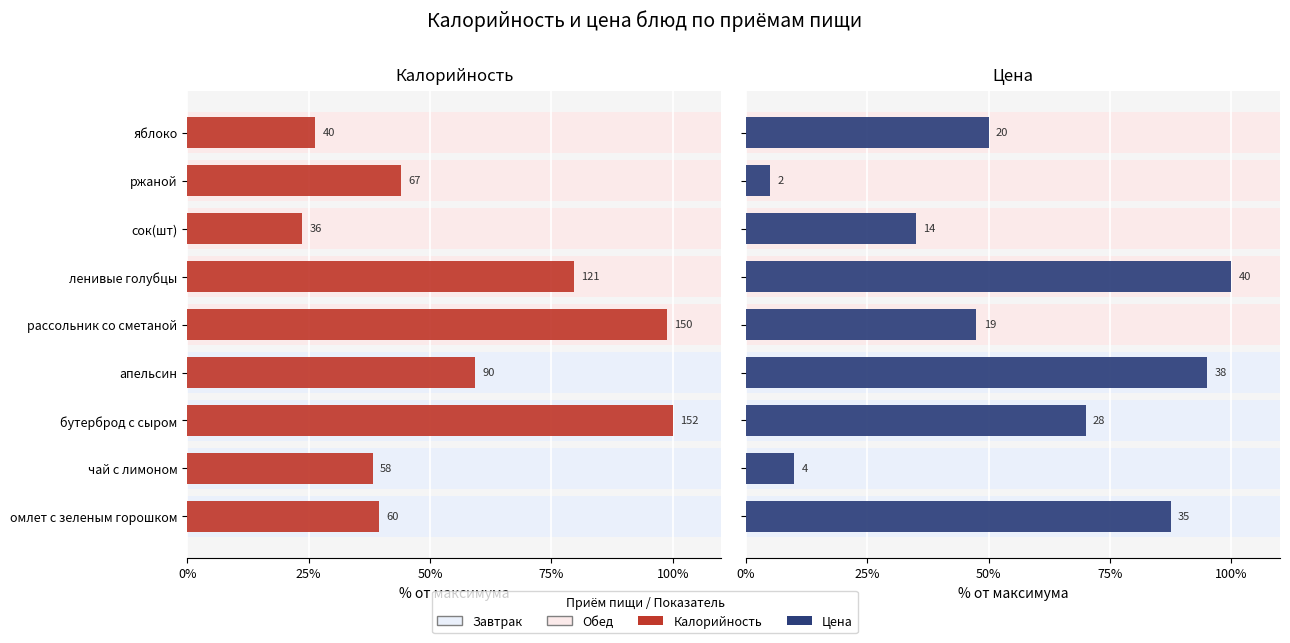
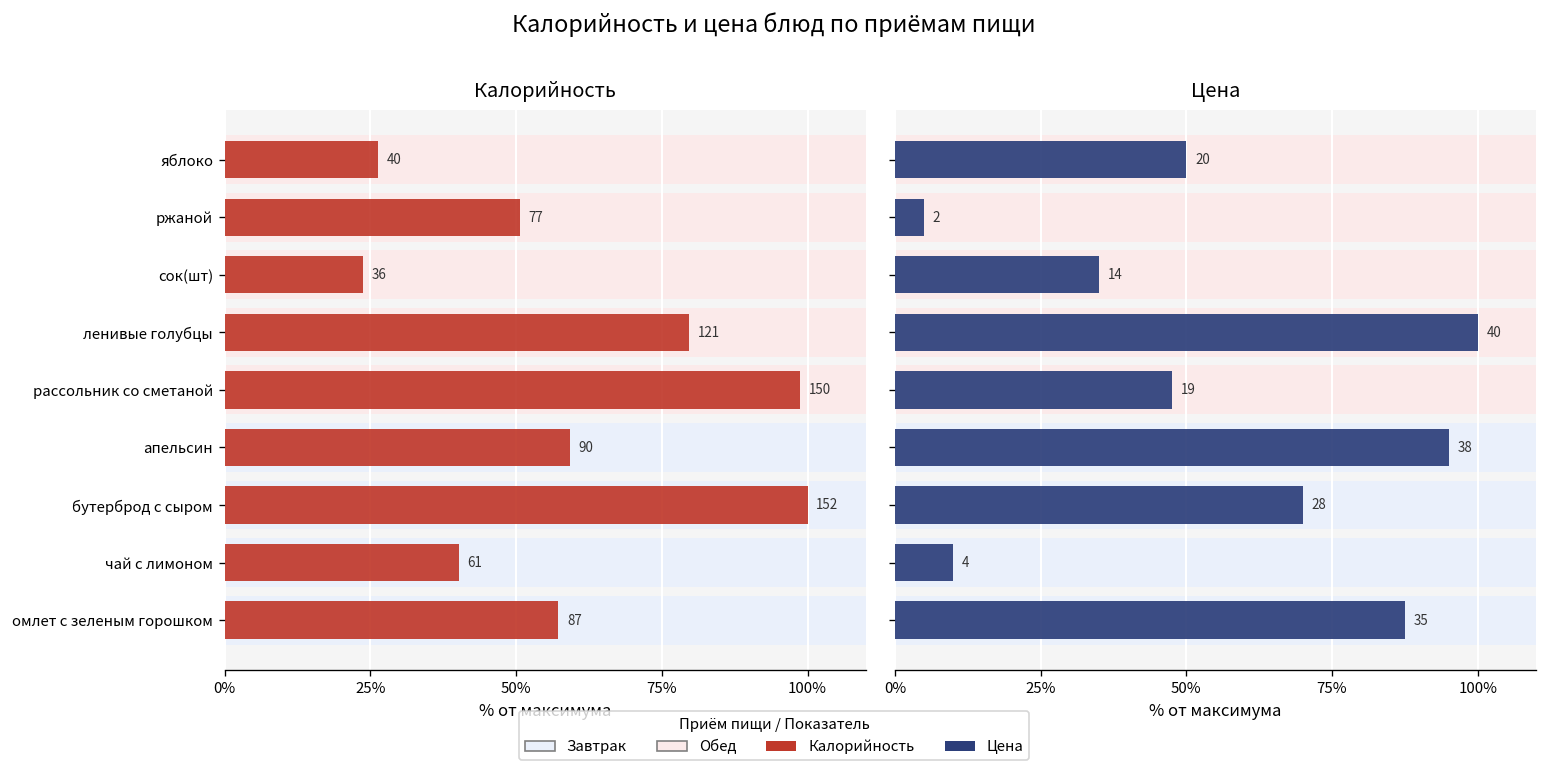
Калорийность, Калорийность, ржаной: 67 -> 77
Калорийность, Калорийность, чай с лимоном: 58 -> 61
Калорийность, Калорийность, омлет с зеленым горошком: 60 -> 87
